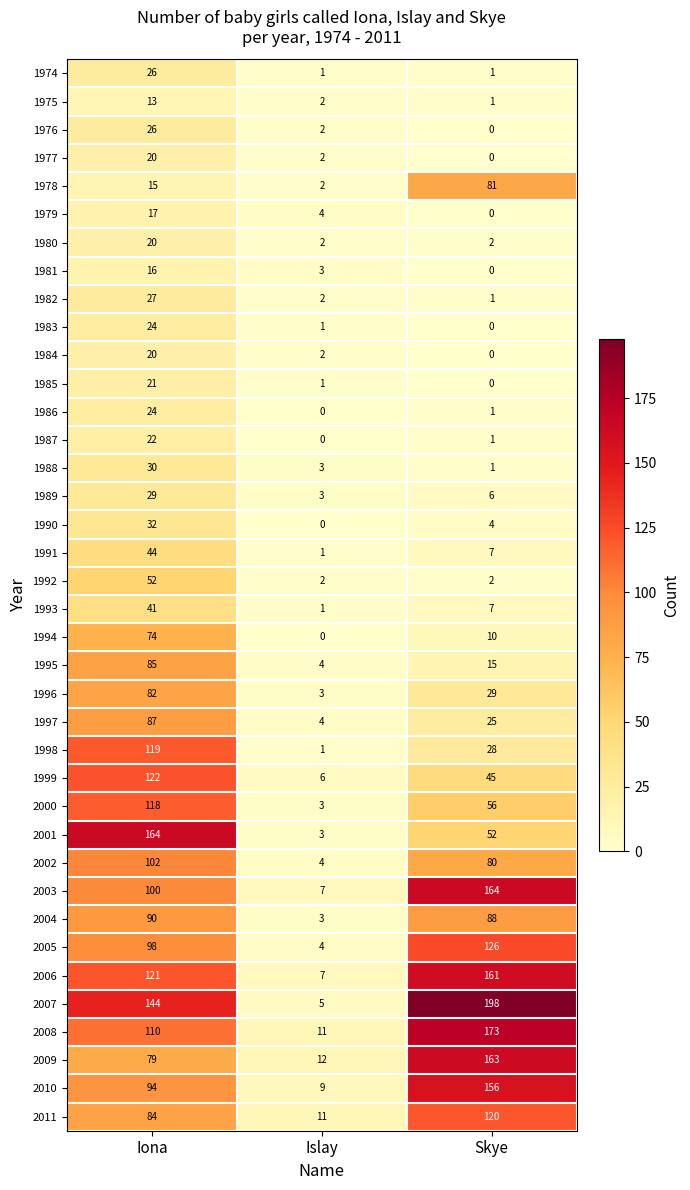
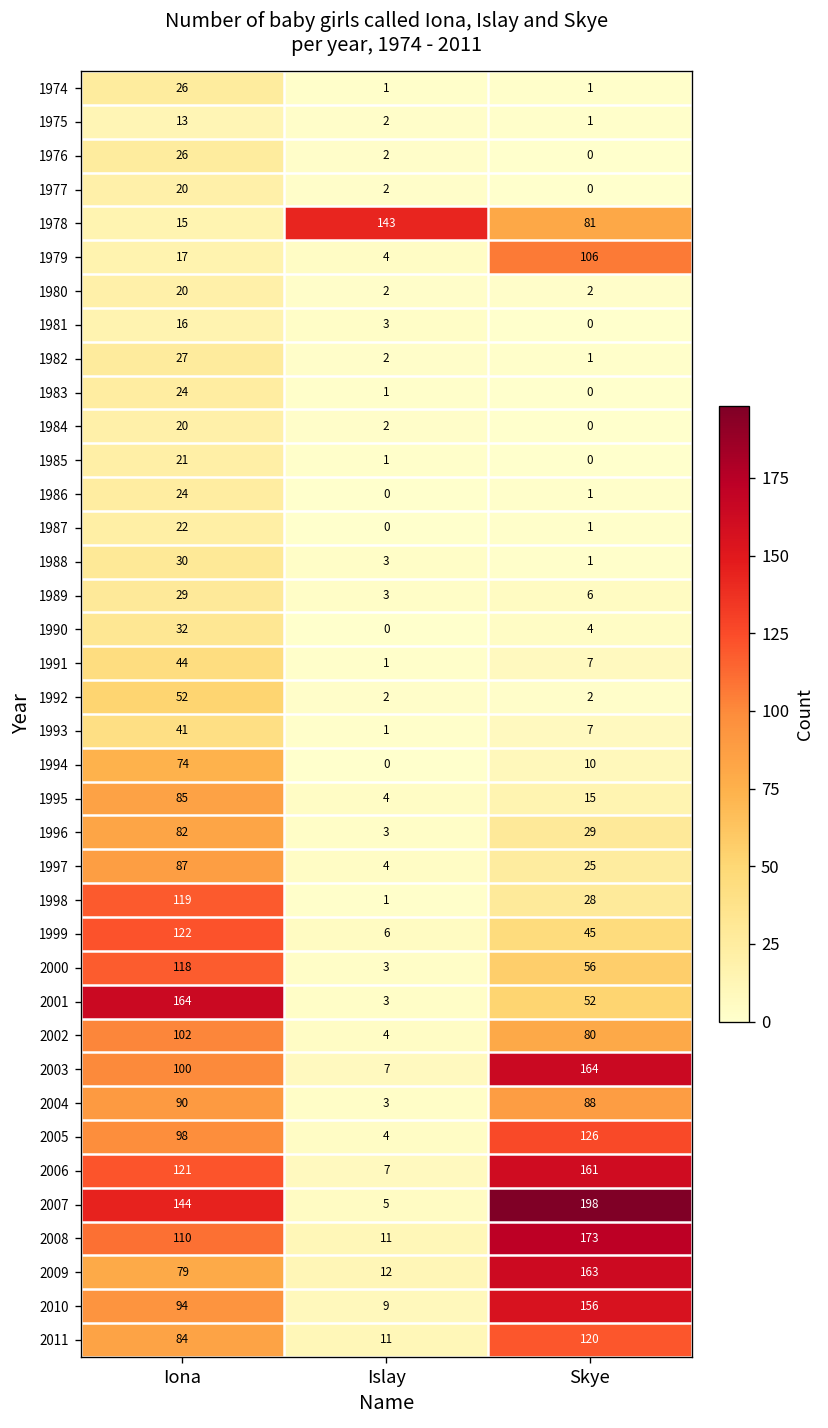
1978, Islay: 2 -> 143
1979, Skye: 0 -> 106
